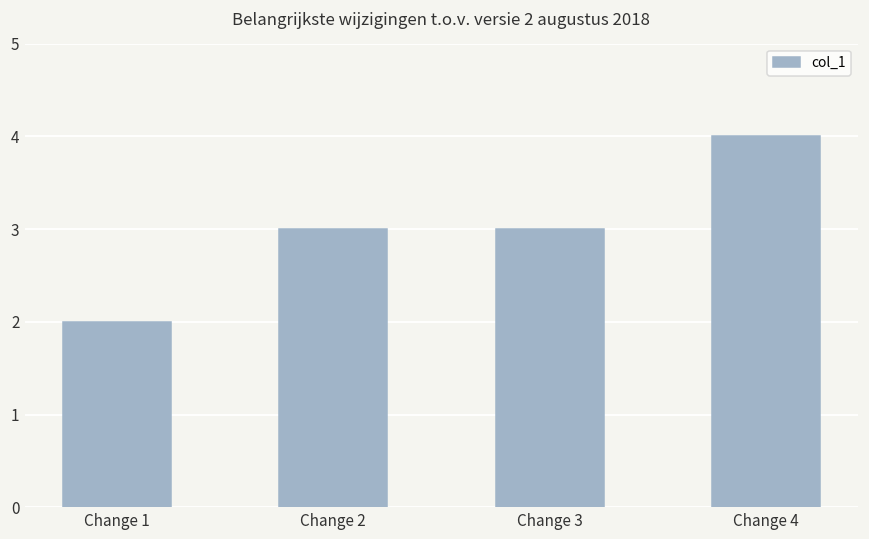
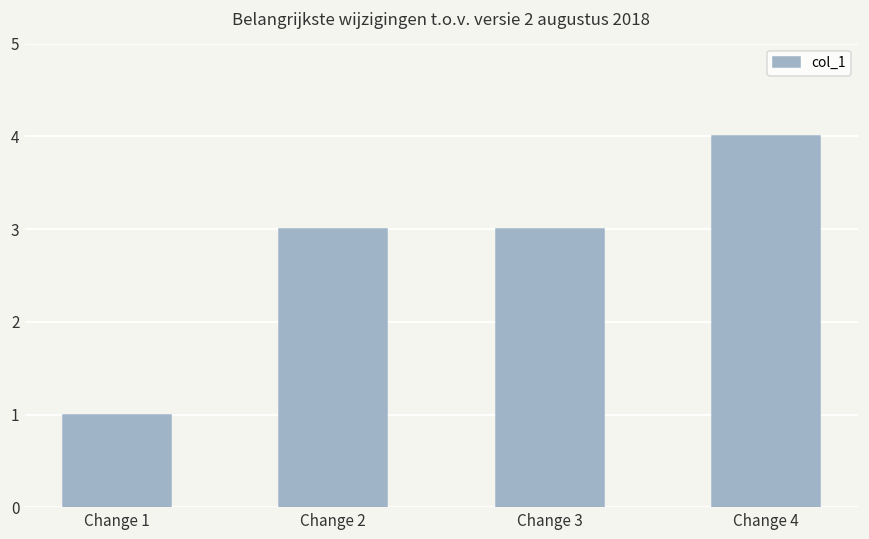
Change 1: 2 -> 1
